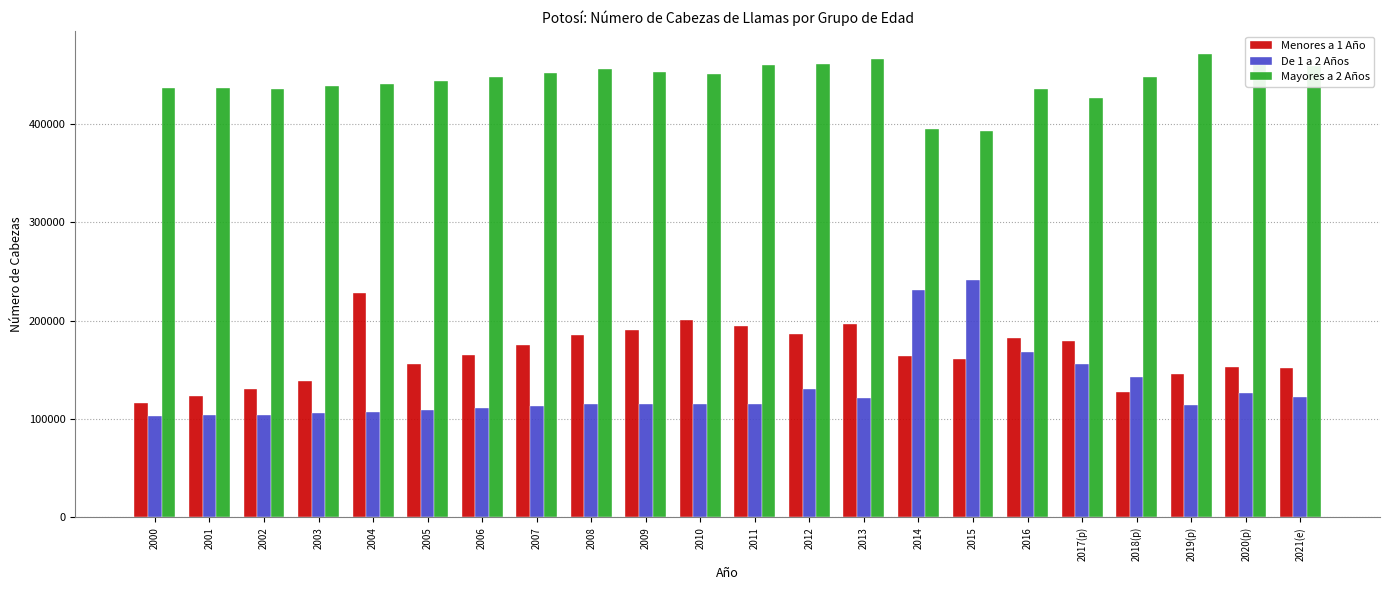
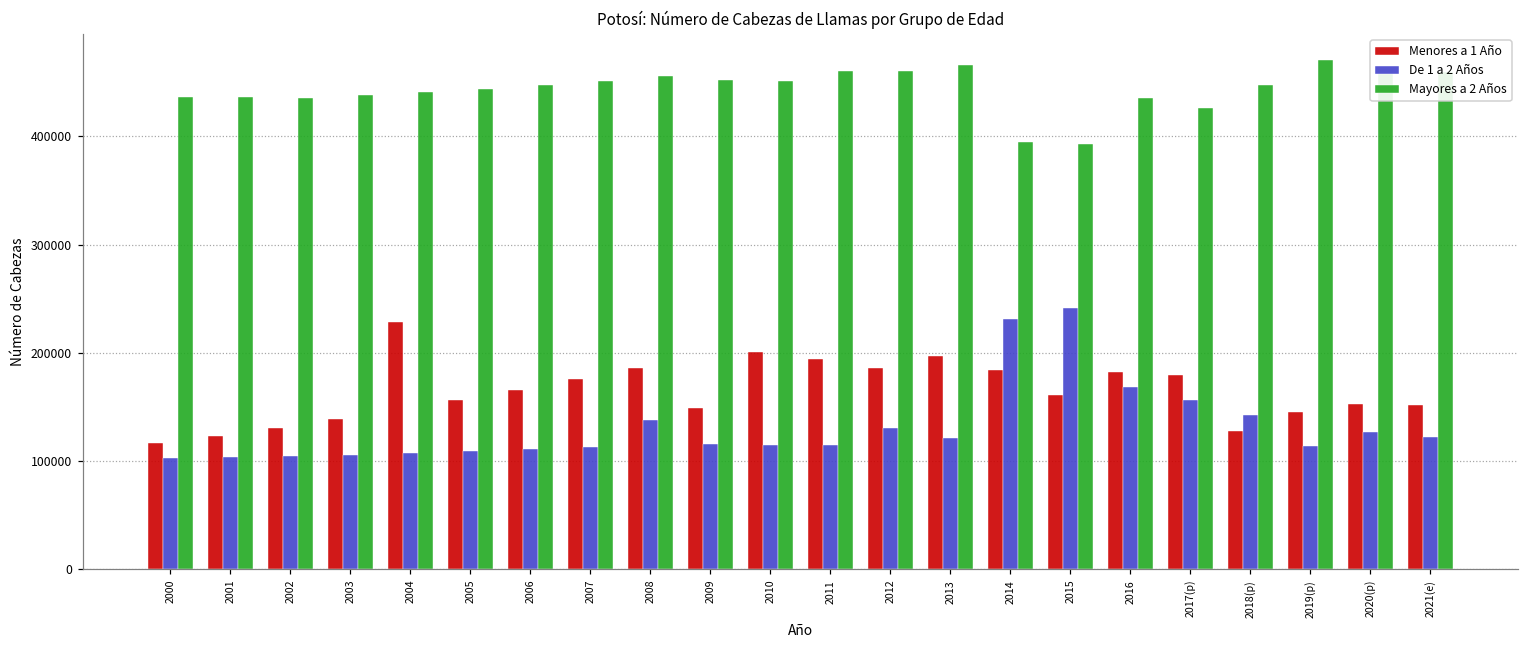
De 1 a 2 Años, 2008: 110000 -> 140000
Menores a 1 Año, 2009: 190000 -> 150000
Menores a 1 Año, 2014: 160000 -> 180000
